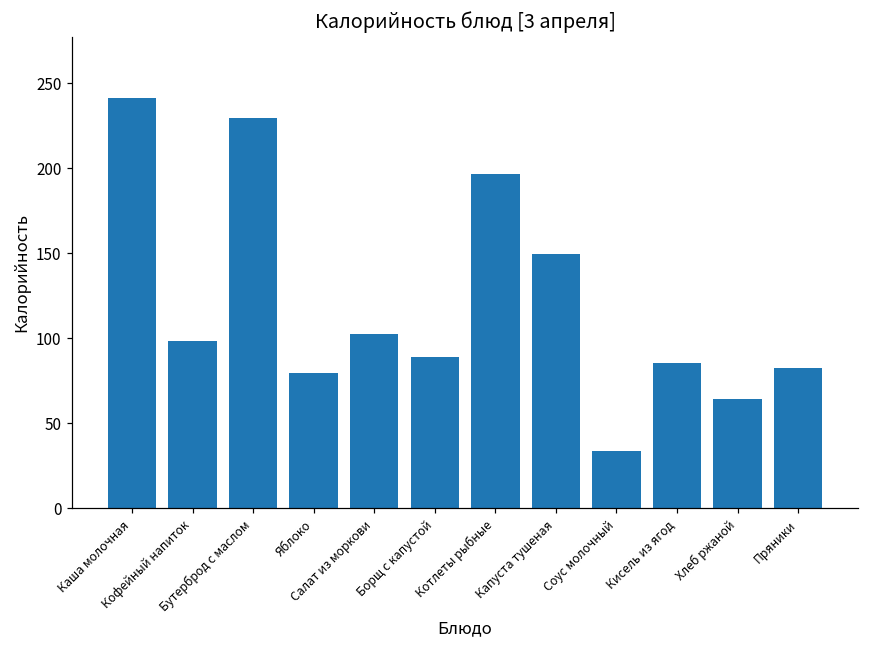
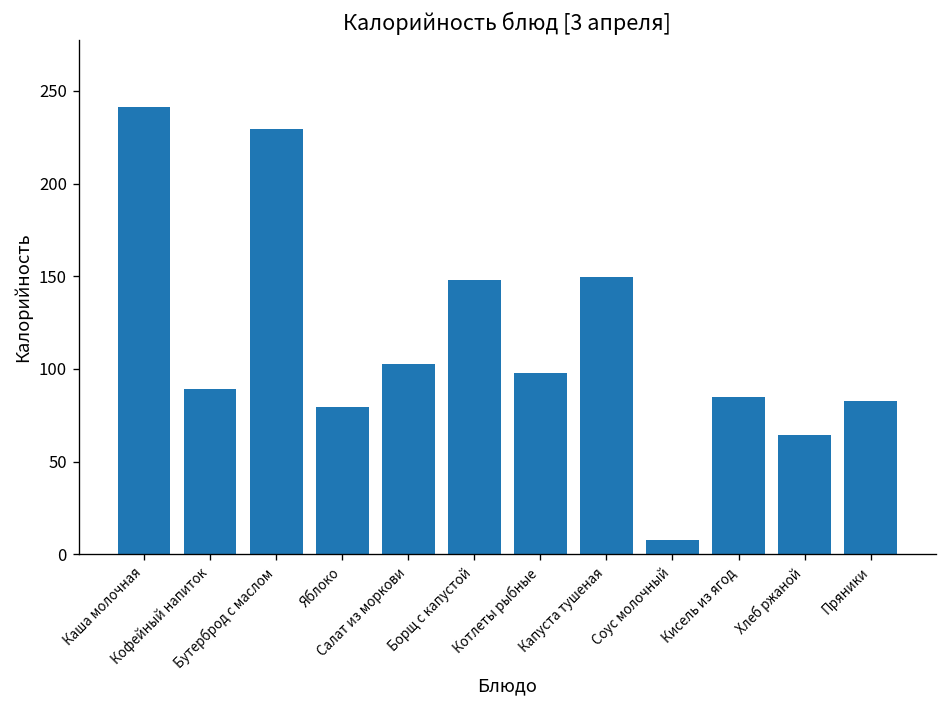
Кофейный напиток: 98 -> 89
Борщ с капустой: 89 -> 148
Котлеты рыбные: 197 -> 98
Соус молочный: 34 -> 8
